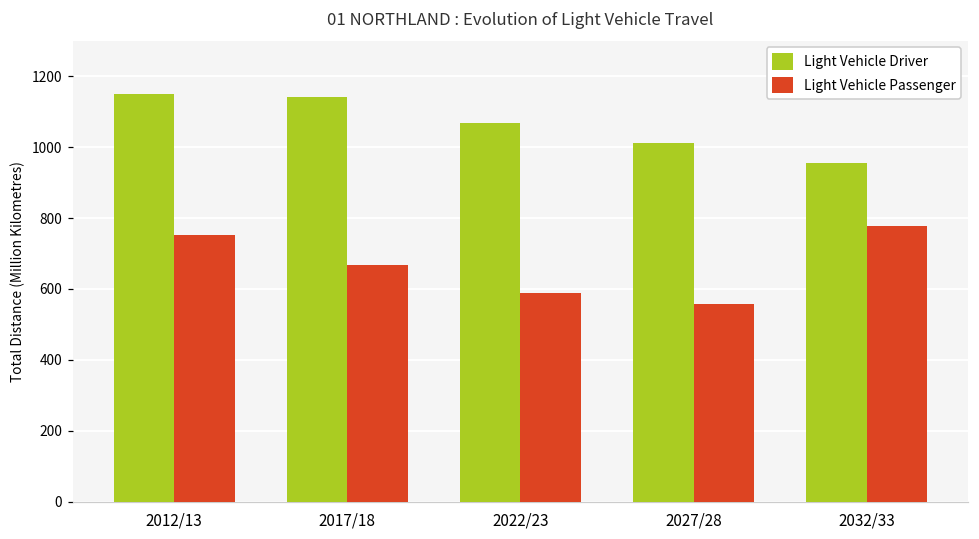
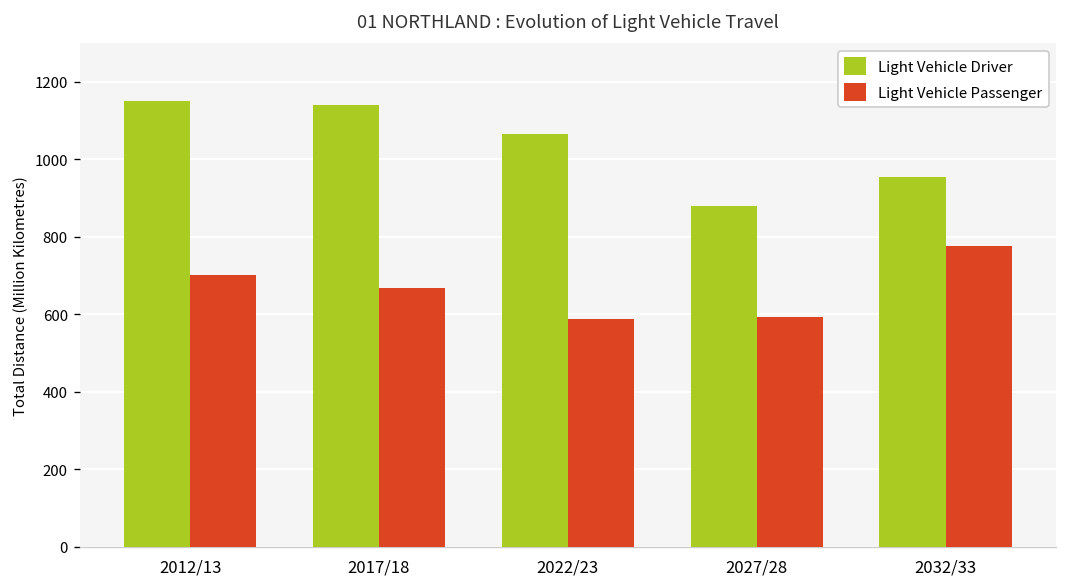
Light Vehicle Passenger, 2012/13: 750 -> 700
Light Vehicle Driver, 2027/28: 1010 -> 880
Light Vehicle Passenger, 2027/28: 560 -> 590
